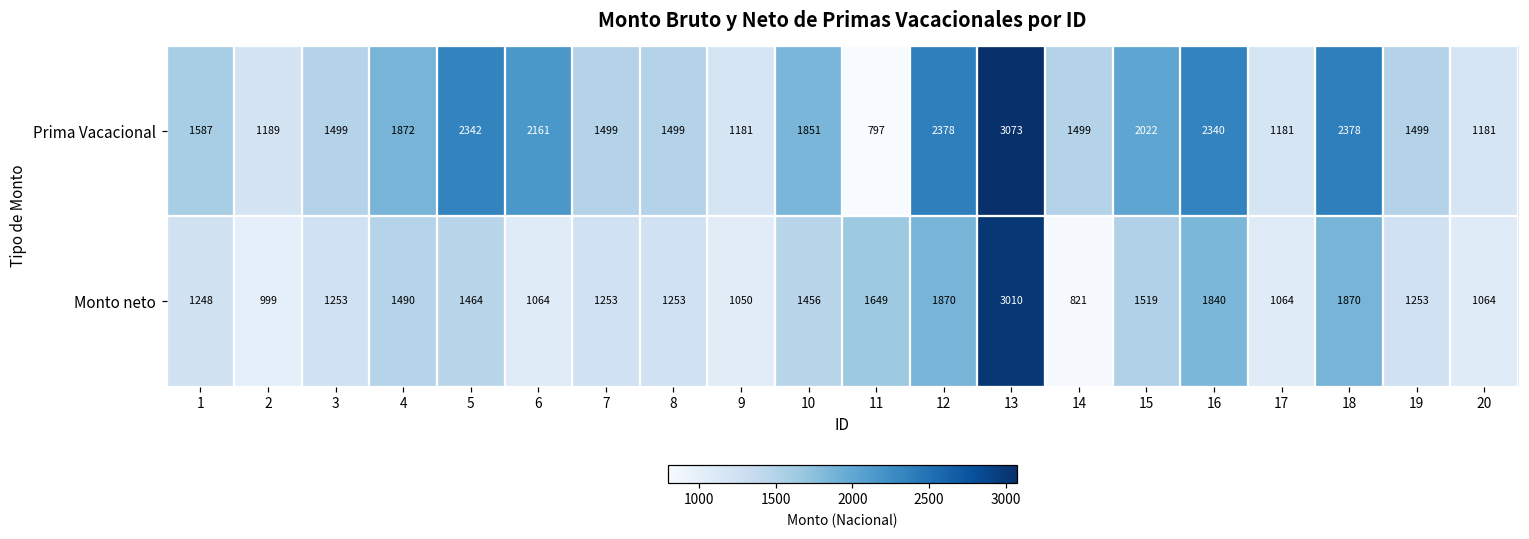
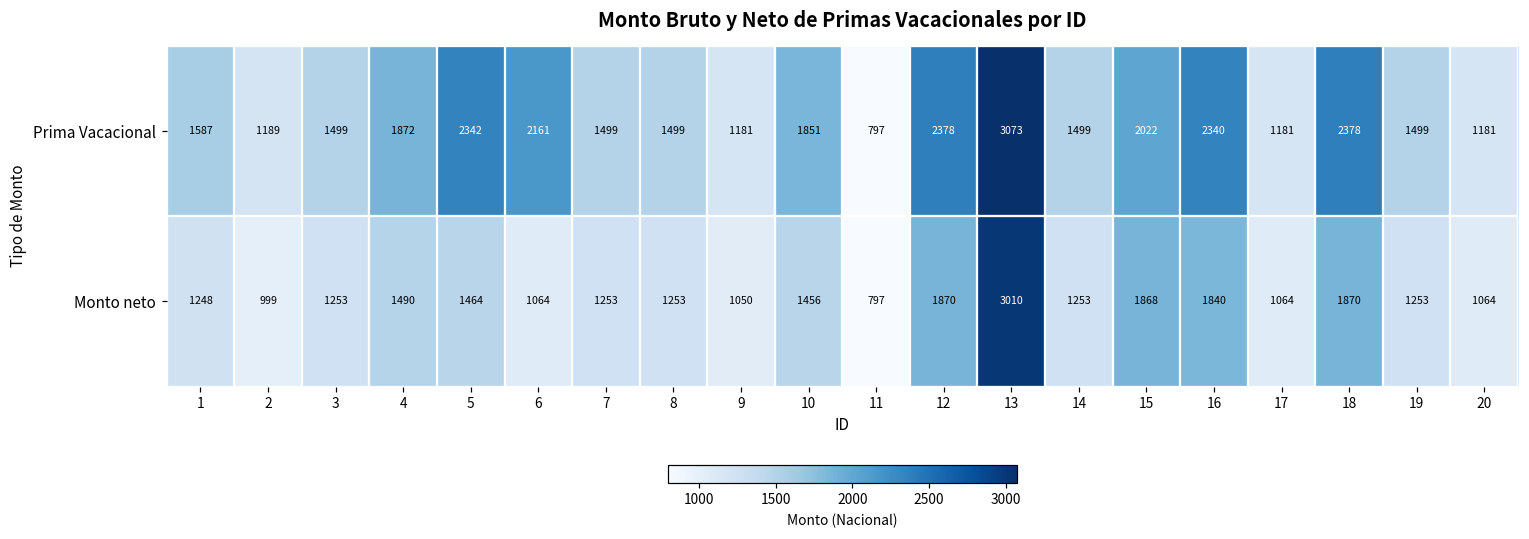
Monto neto, 11: 1649 -> 797
Monto neto, 14: 821 -> 1253
Monto neto, 15: 1519 -> 1868
